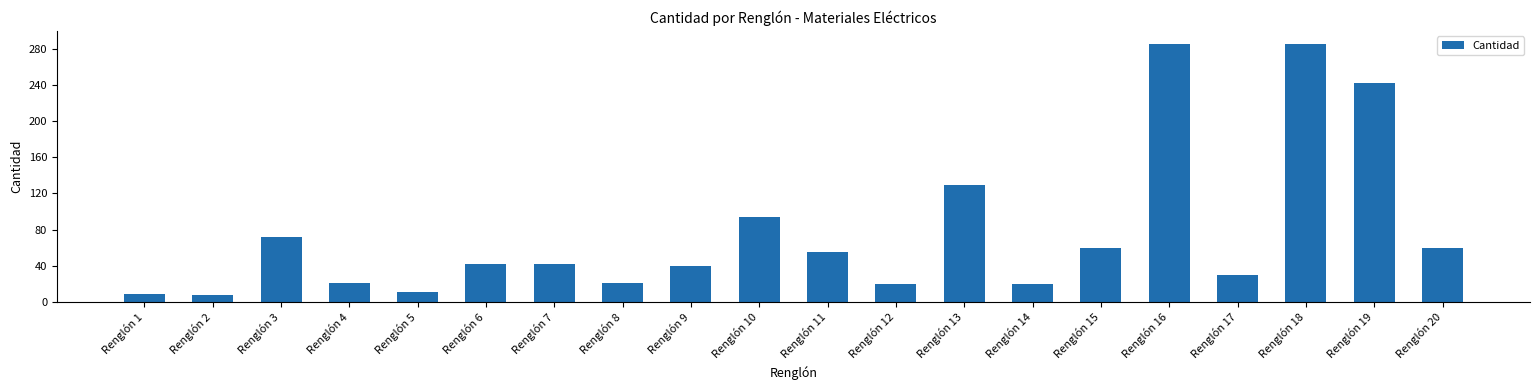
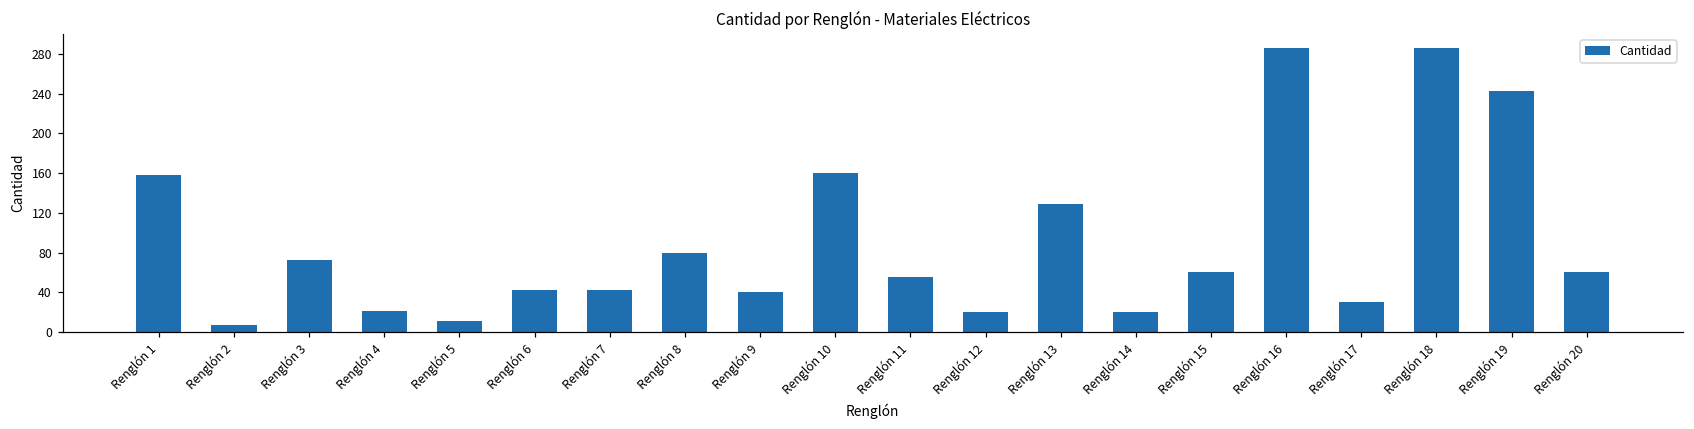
Renglón 1: 10 -> 160
Renglón 8: 20 -> 80
Renglón 10: 90 -> 160
